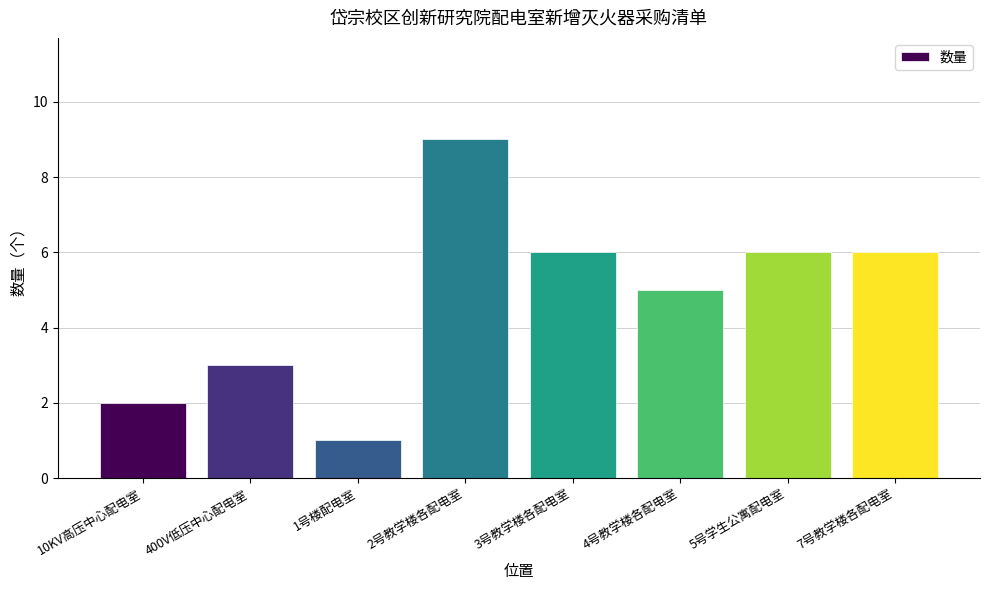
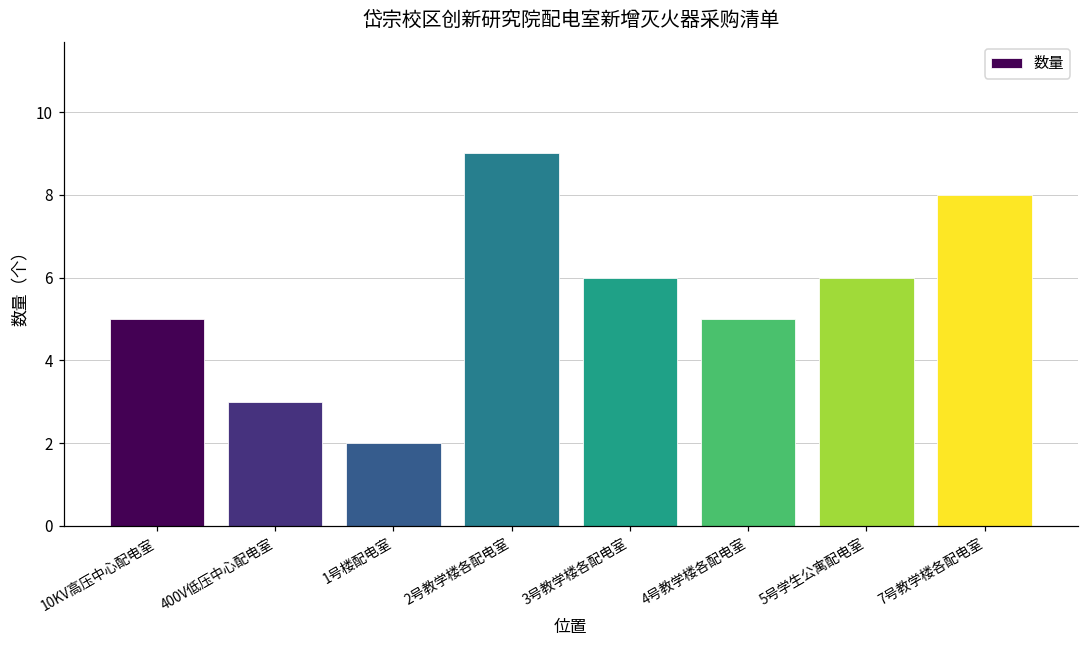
10KV高压中心配电室: 2 -> 5
1号楼配电室: 1 -> 2
7号教学楼各配电室: 6 -> 8
